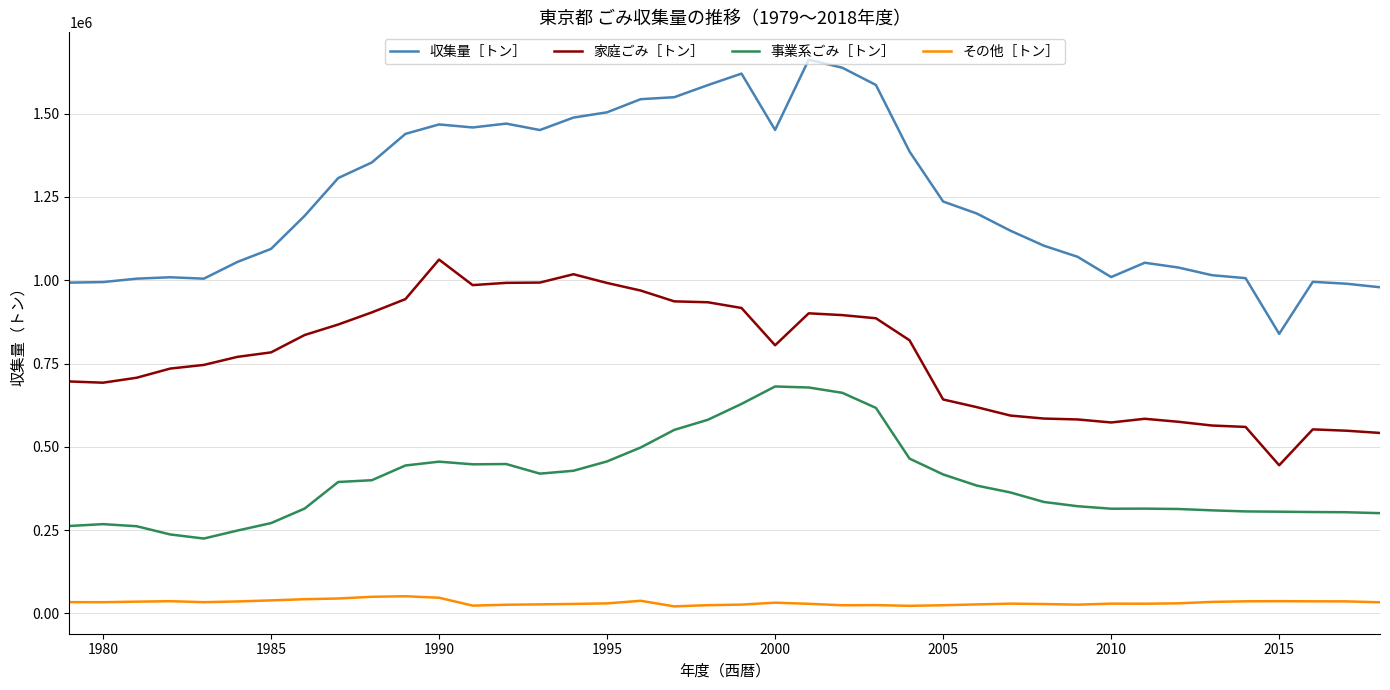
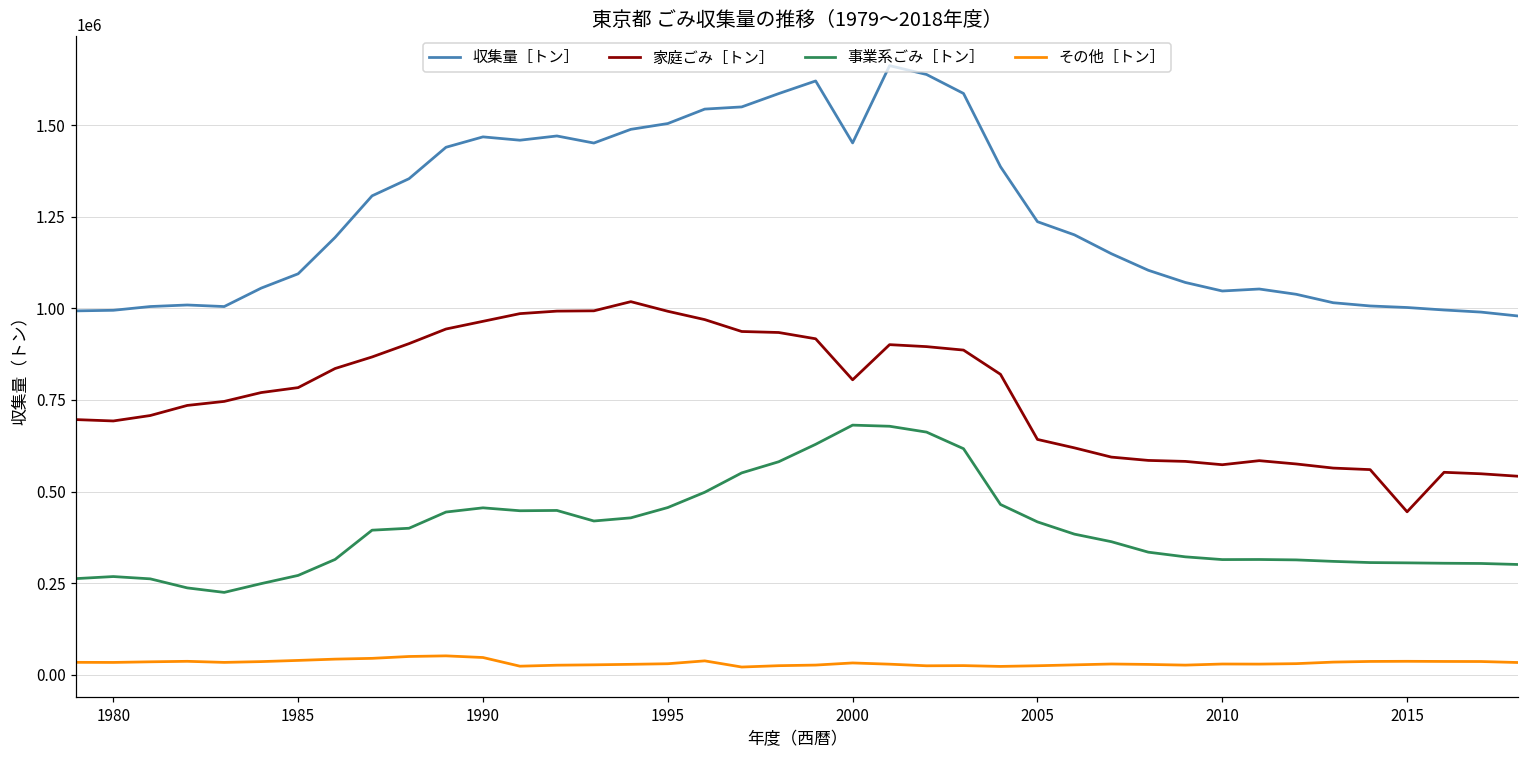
家庭ごみ［トン］, 1990: 1060000 -> 960000
収集量［トン］, 2010: 1010000 -> 1050000
収集量［トン］, 2015: 840000 -> 1000000
